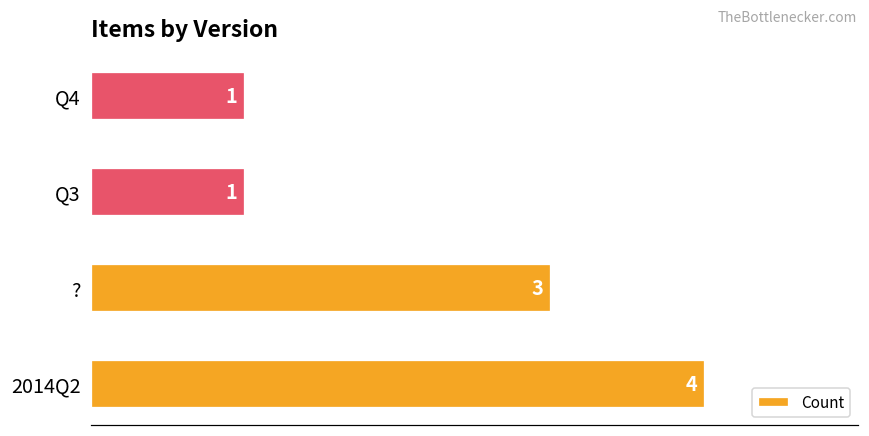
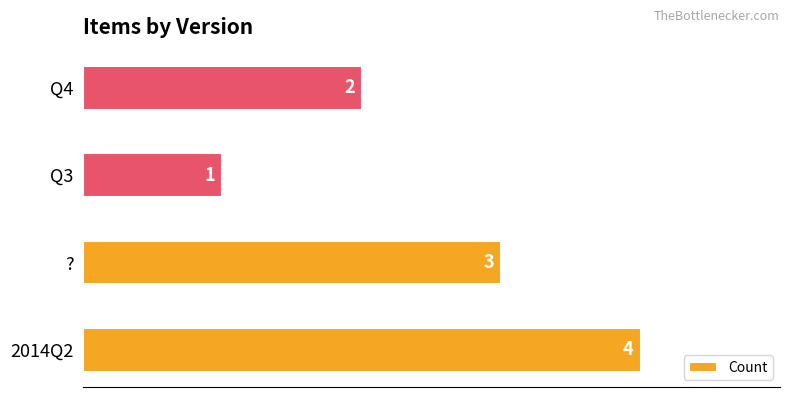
Q4: 1 -> 2
